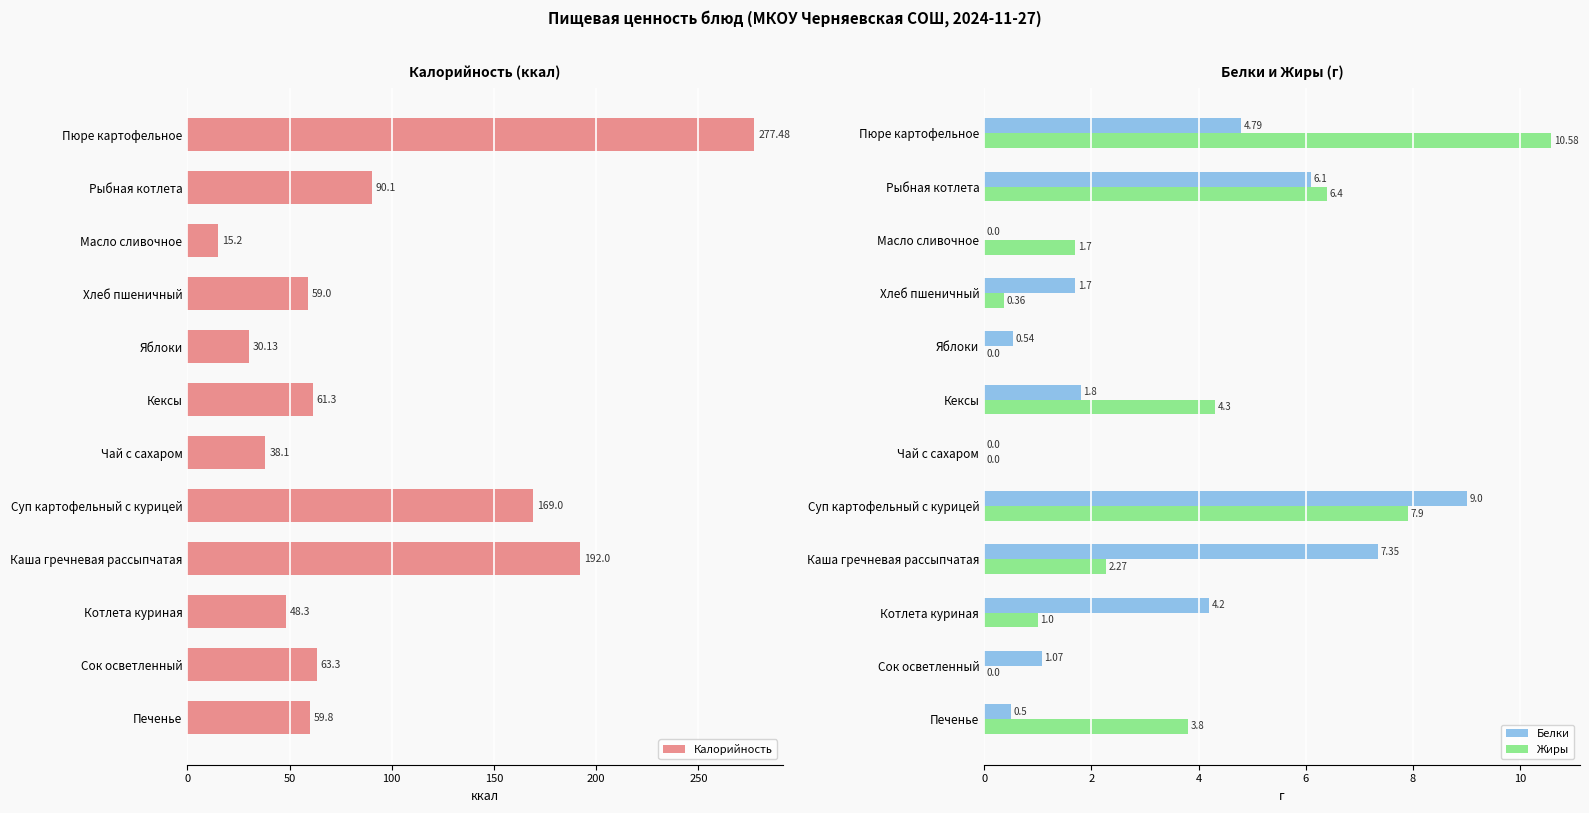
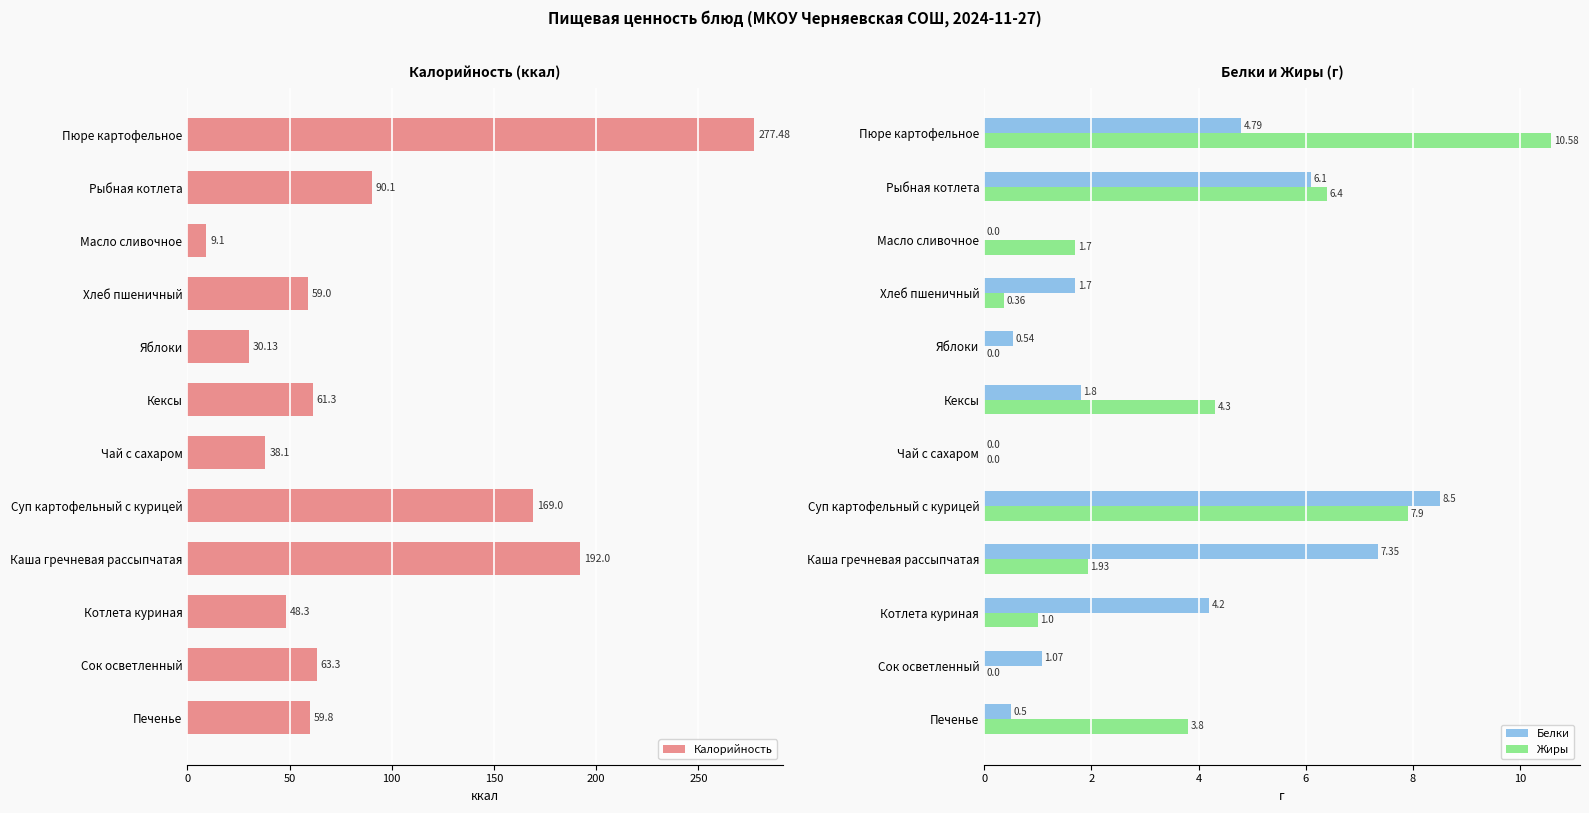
Калорийность (ккал), Масло сливочное: 15.2 -> 9.1
Белки и Жиры (г), Белки, Суп картофельный с курицей: 9.0 -> 8.5
Белки и Жиры (г), Жиры, Каша гречневая рассыпчатая: 2.27 -> 1.93
